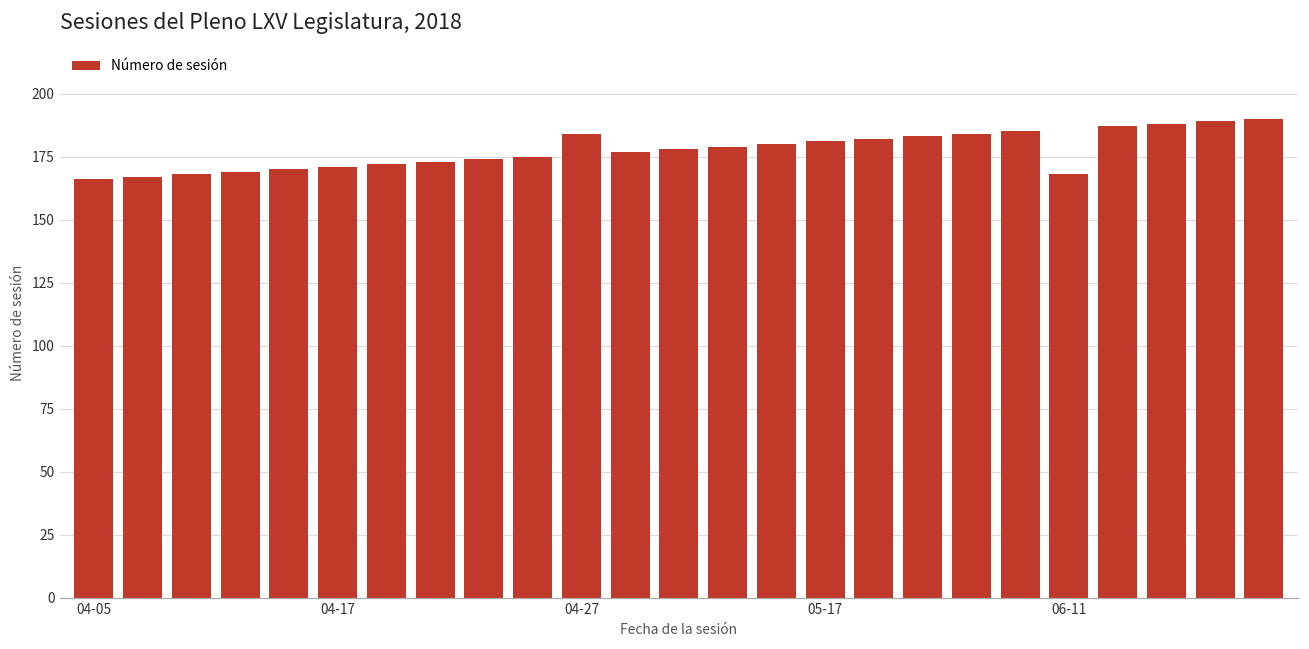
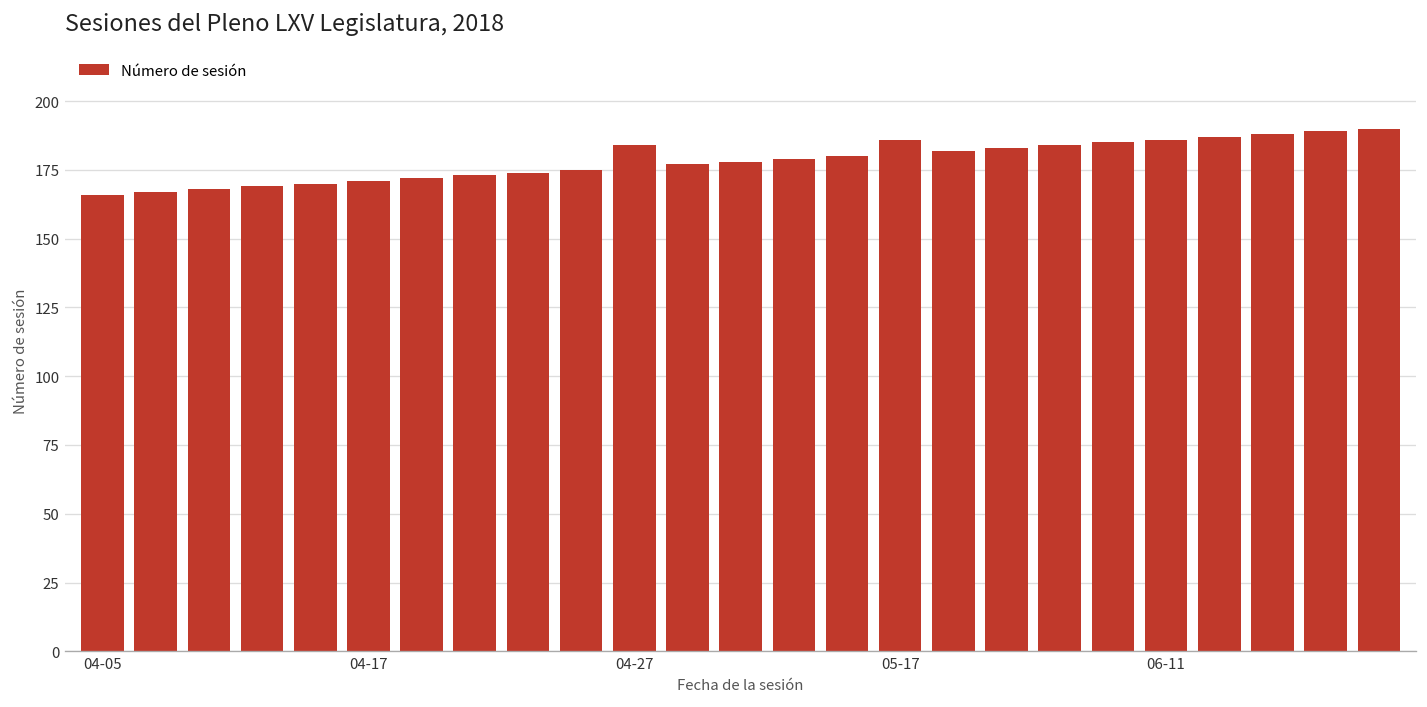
05-17: 181 -> 186
06-11: 168 -> 186
